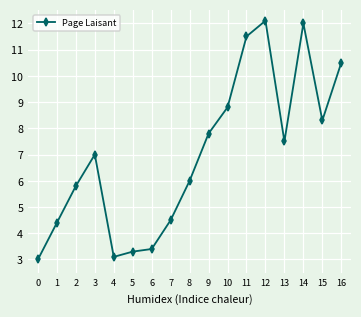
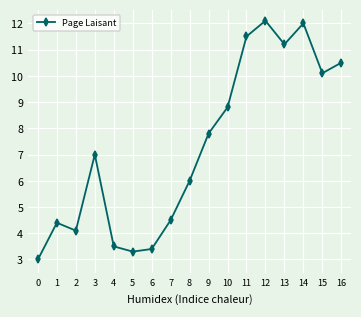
2: 5.8 -> 4.1
4: 3.1 -> 3.5
13: 7.5 -> 11.2
15: 8.3 -> 10.1
